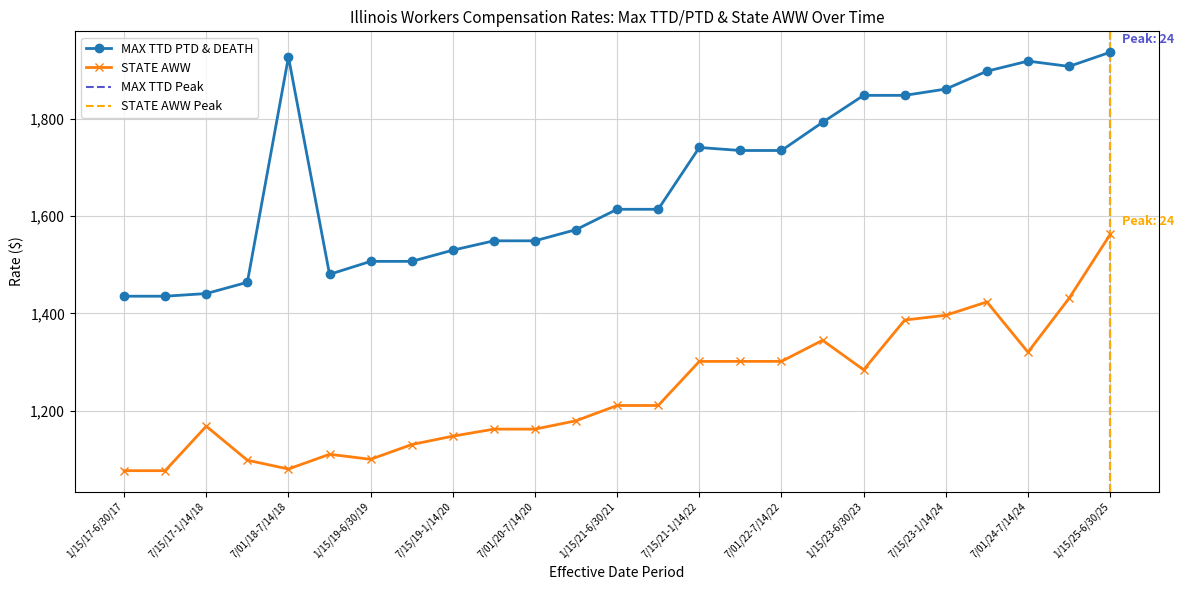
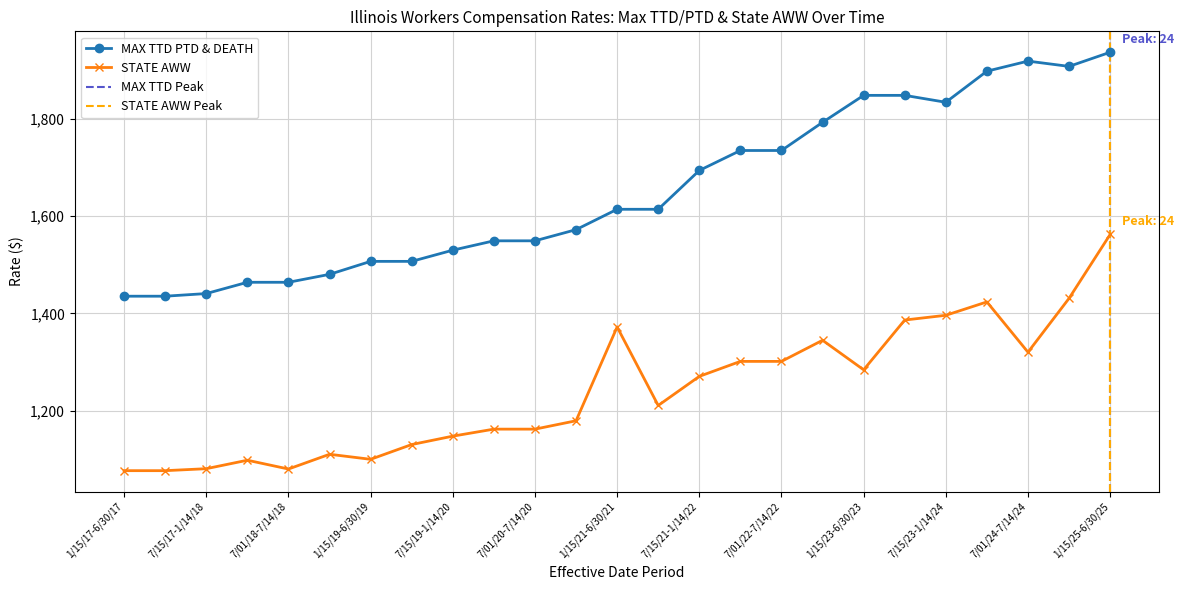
STATE AWW, 7/15/17-1/14/18: 1,170 -> 1,080
MAX TTD PTD & DEATH, 7/01/18-7/14/18: 1,930 -> 1,460
STATE AWW, 1/15/21-6/30/21: 1,210 -> 1,370
MAX TTD PTD & DEATH, 7/15/21-1/14/22: 1,740 -> 1,690
STATE AWW, 7/15/21-1/14/22: 1,300 -> 1,270
MAX TTD PTD & DEATH, 7/15/23-1/14/24: 1,860 -> 1,830
